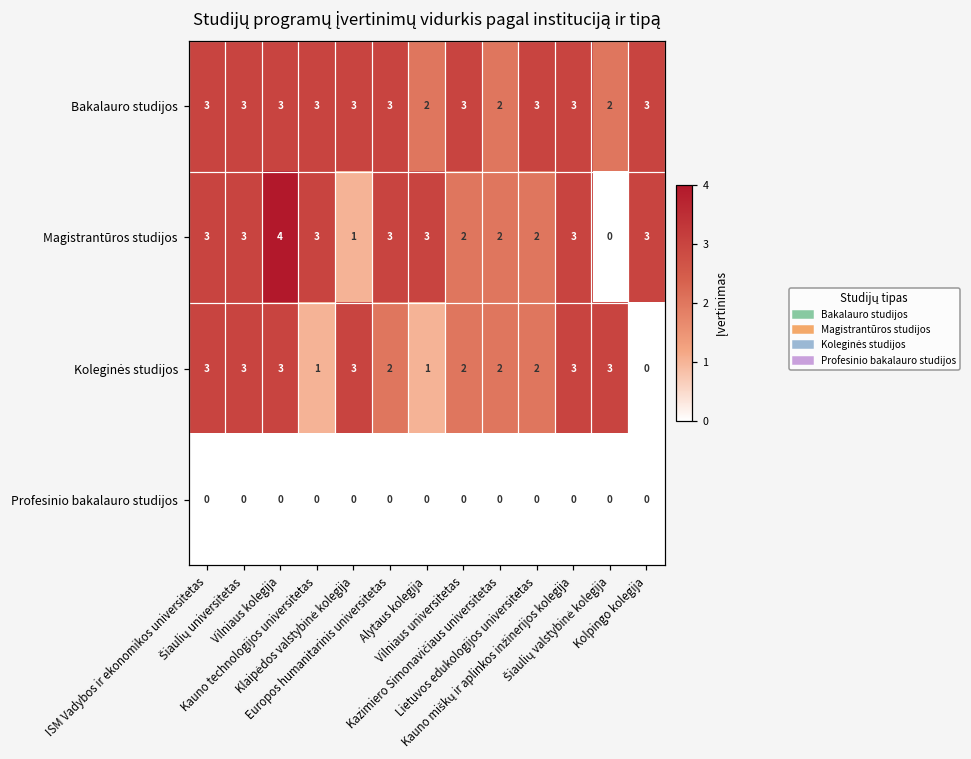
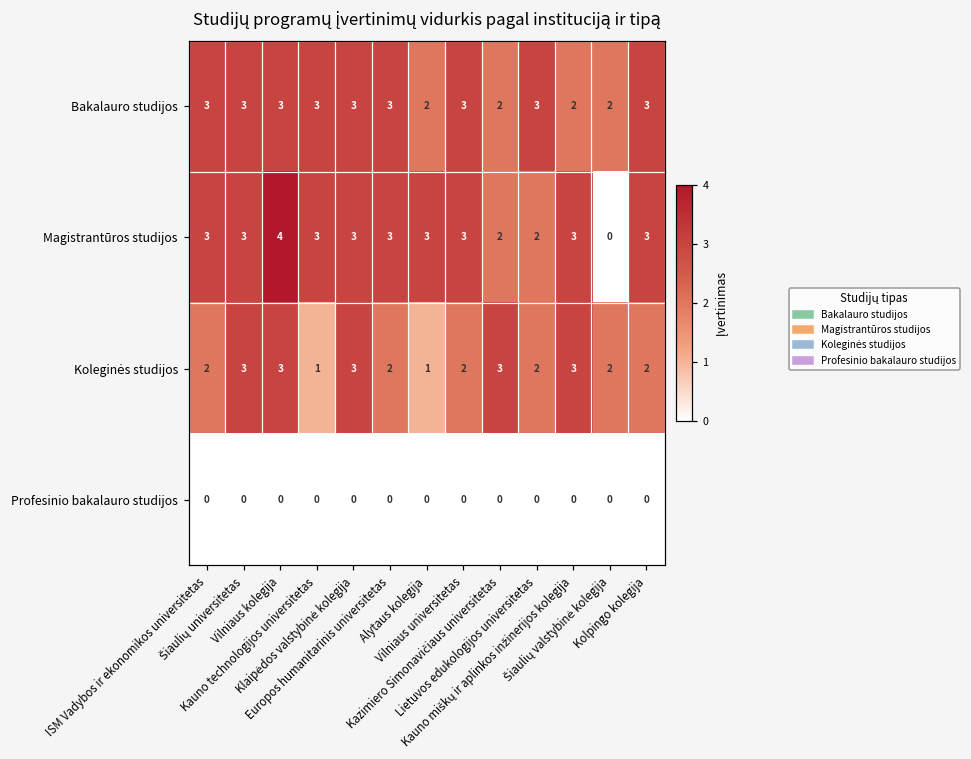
Bakalauro studijos, Kauno miškų ir aplinkos inžinerijos kolegija: 3 -> 2
Magistrantūros studijos, Klaipėdos valstybinė kolegija: 1 -> 3
Magistrantūros studijos, Vilniaus universitetas: 2 -> 3
Koleginės studijos, ISM Vadybos ir ekonomikos universitetas: 3 -> 2
Koleginės studijos, Kazimiero Simonavičiaus universitetas: 2 -> 3
Koleginės studijos, Šiaulių valstybinė kolegija: 3 -> 2
Koleginės studijos, Kolpingo kolegija: 0 -> 2
